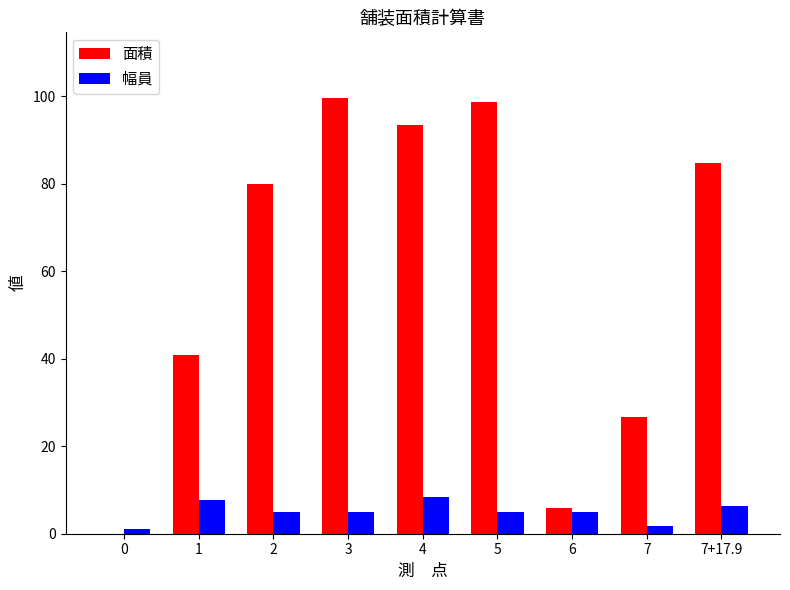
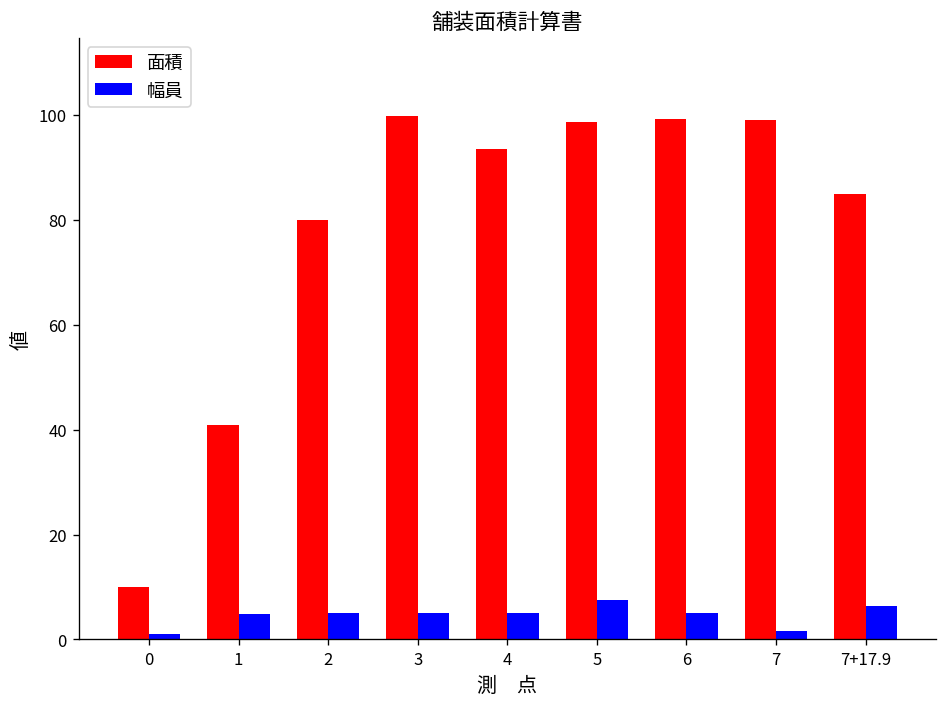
面積, 0: 0 -> 10
幅員, 1: 8 -> 5
幅員, 4: 9 -> 5
幅員, 5: 5 -> 7
面積, 6: 6 -> 99
面積, 7: 27 -> 99
